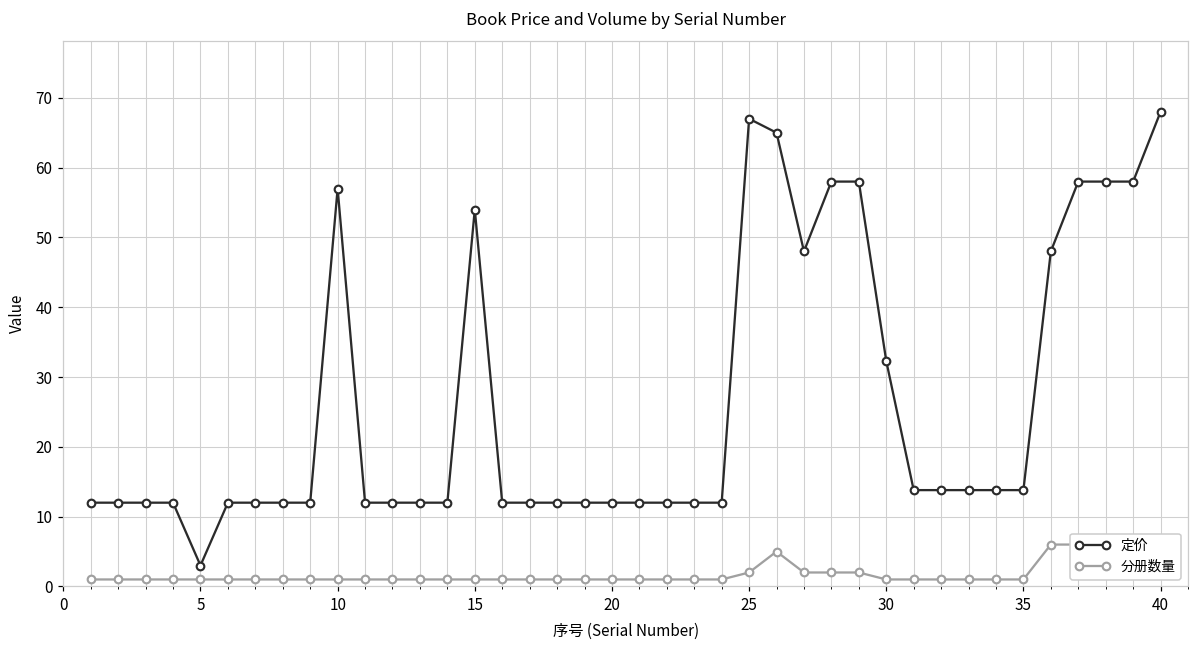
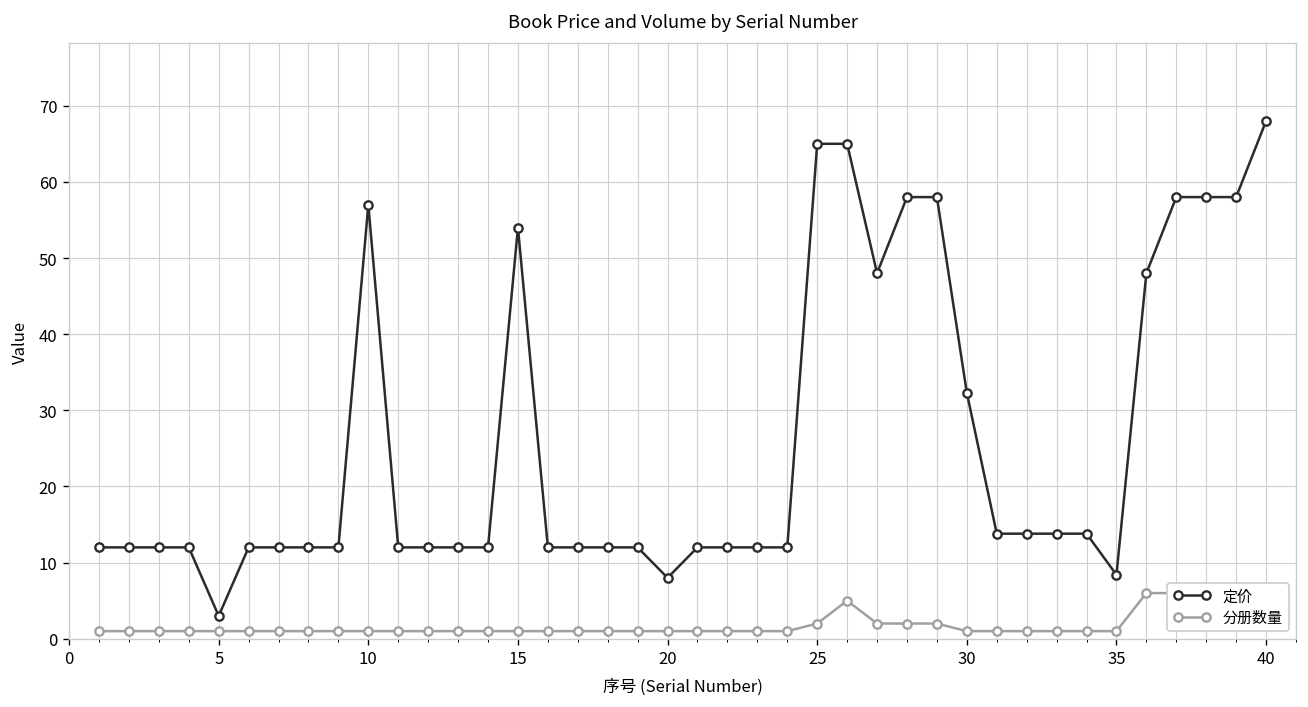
定价, 20: 12 -> 8
定价, 25: 67 -> 65
定价, 35: 14 -> 8
